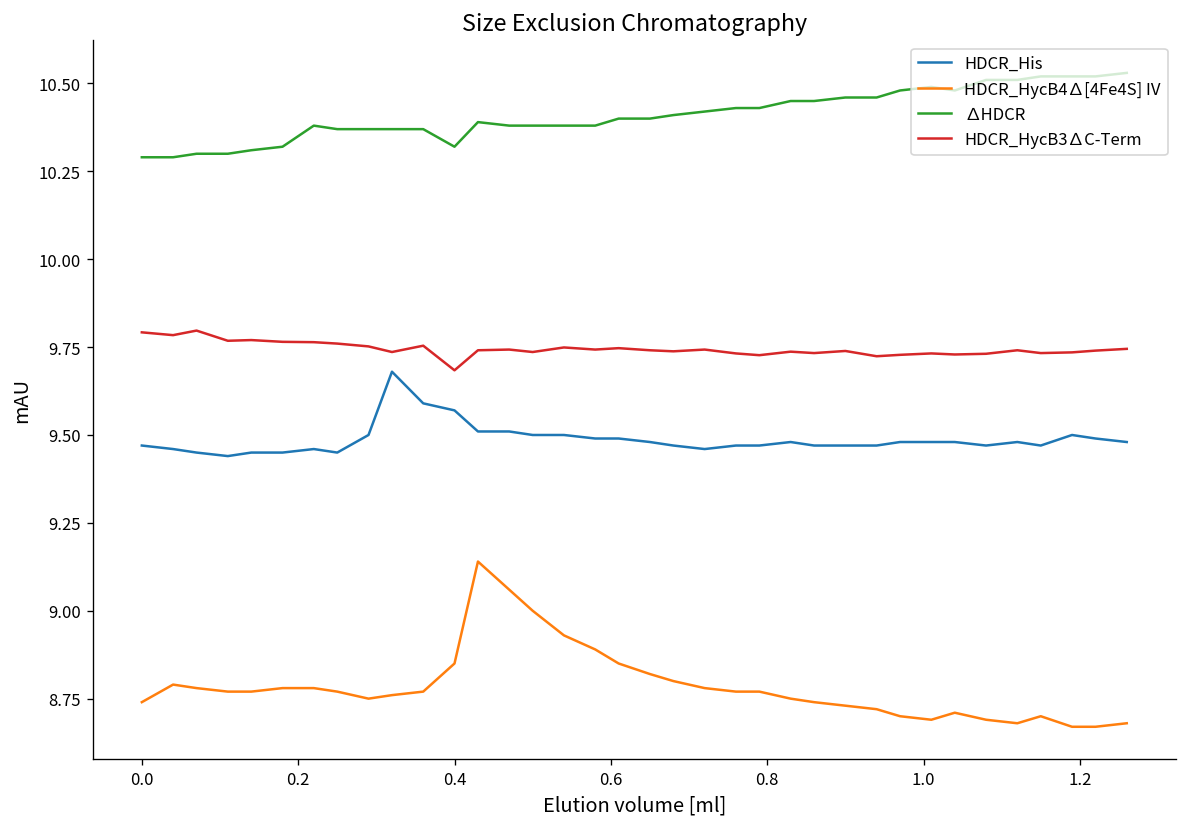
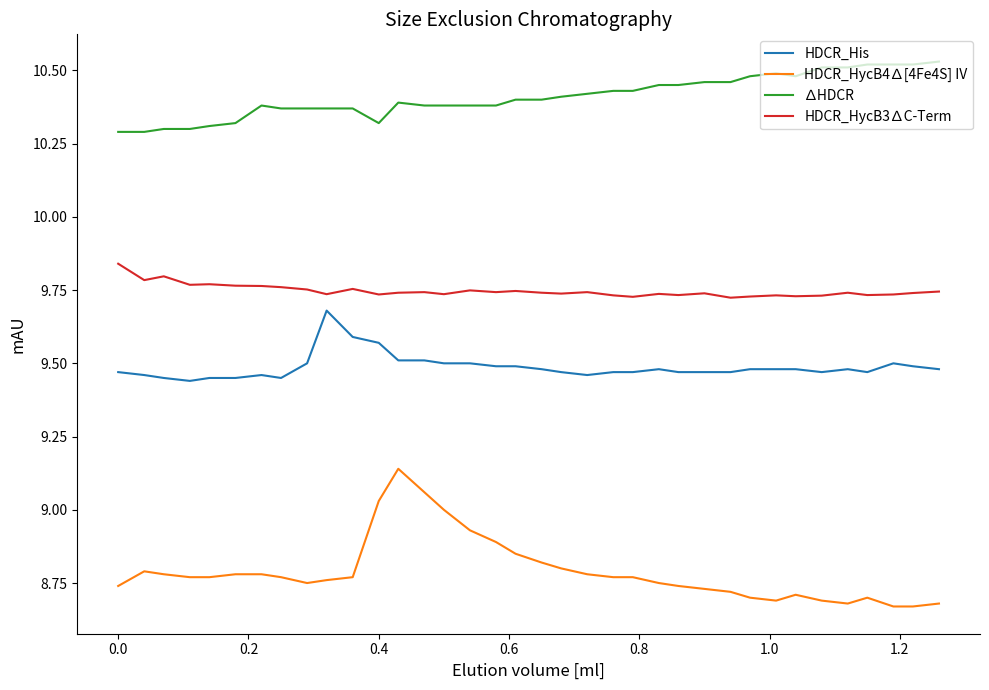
HDCR_HycB3∆C-Term, 0.0: 9.79 -> 9.84
HDCR_HycB4∆[4Fe4S] IV, 0.4: 8.85 -> 9.03
HDCR_HycB3∆C-Term, 0.4: 9.68 -> 9.74
